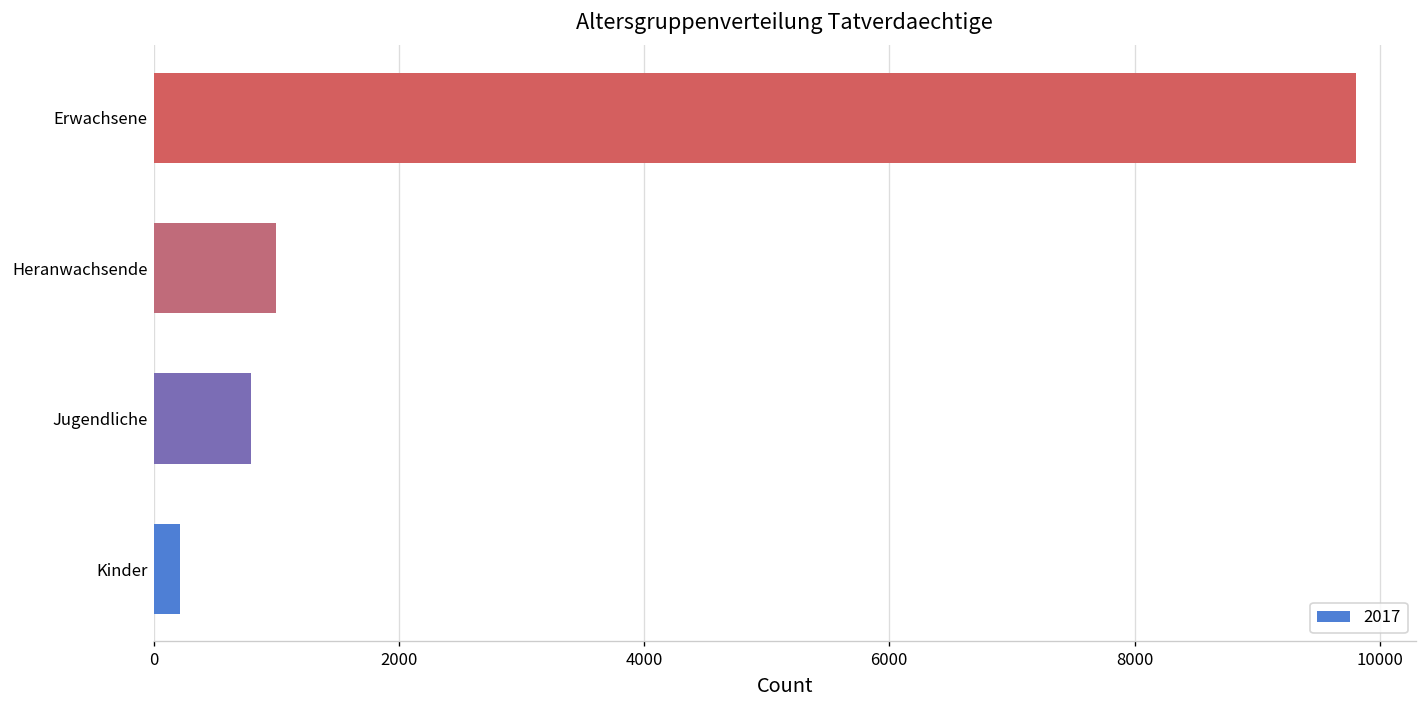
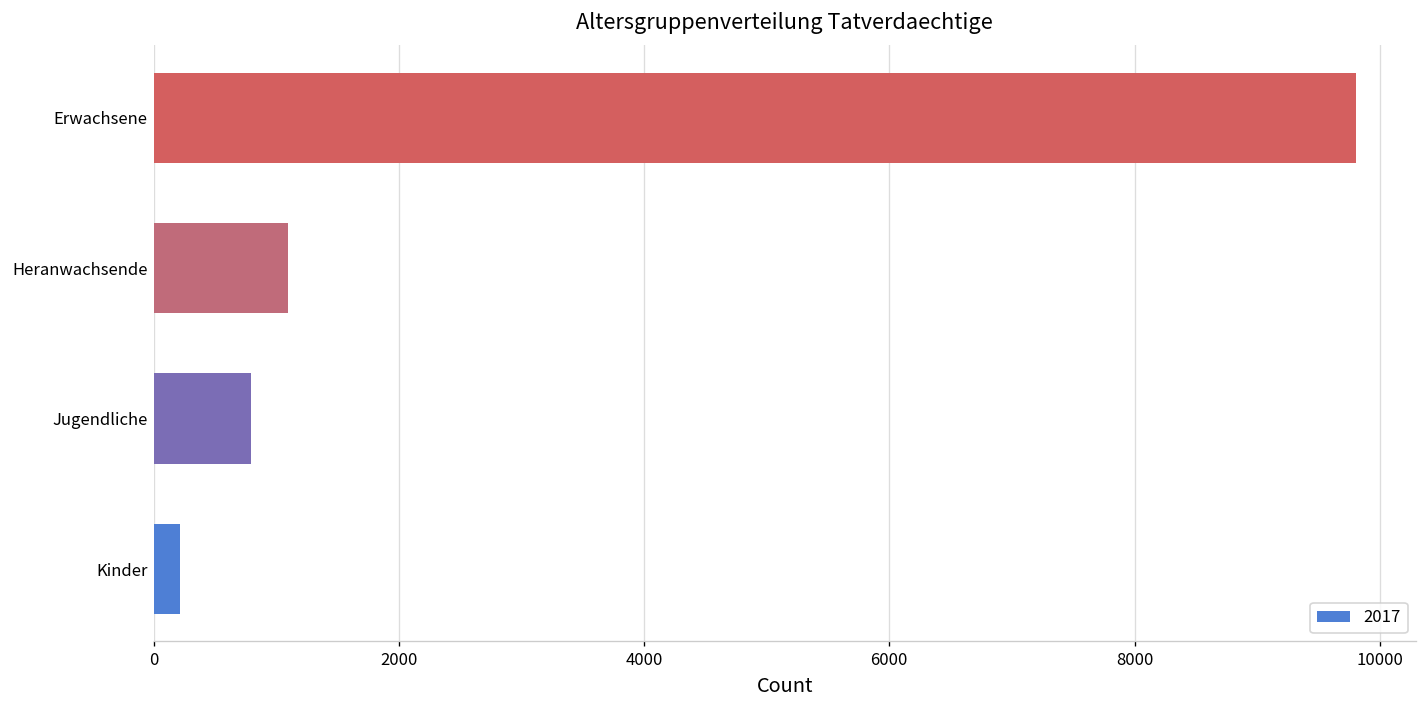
Heranwachsende: 1000 -> 1090
